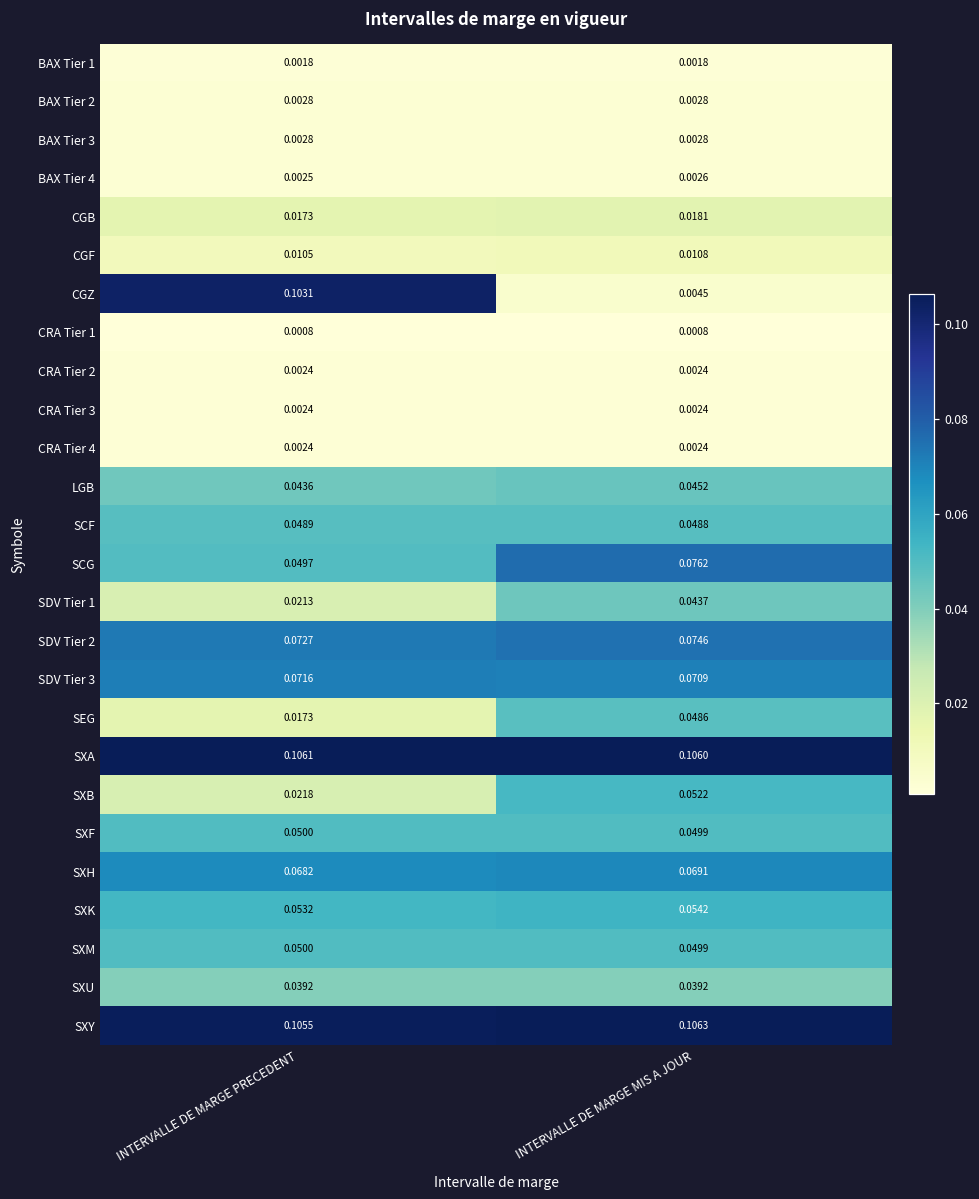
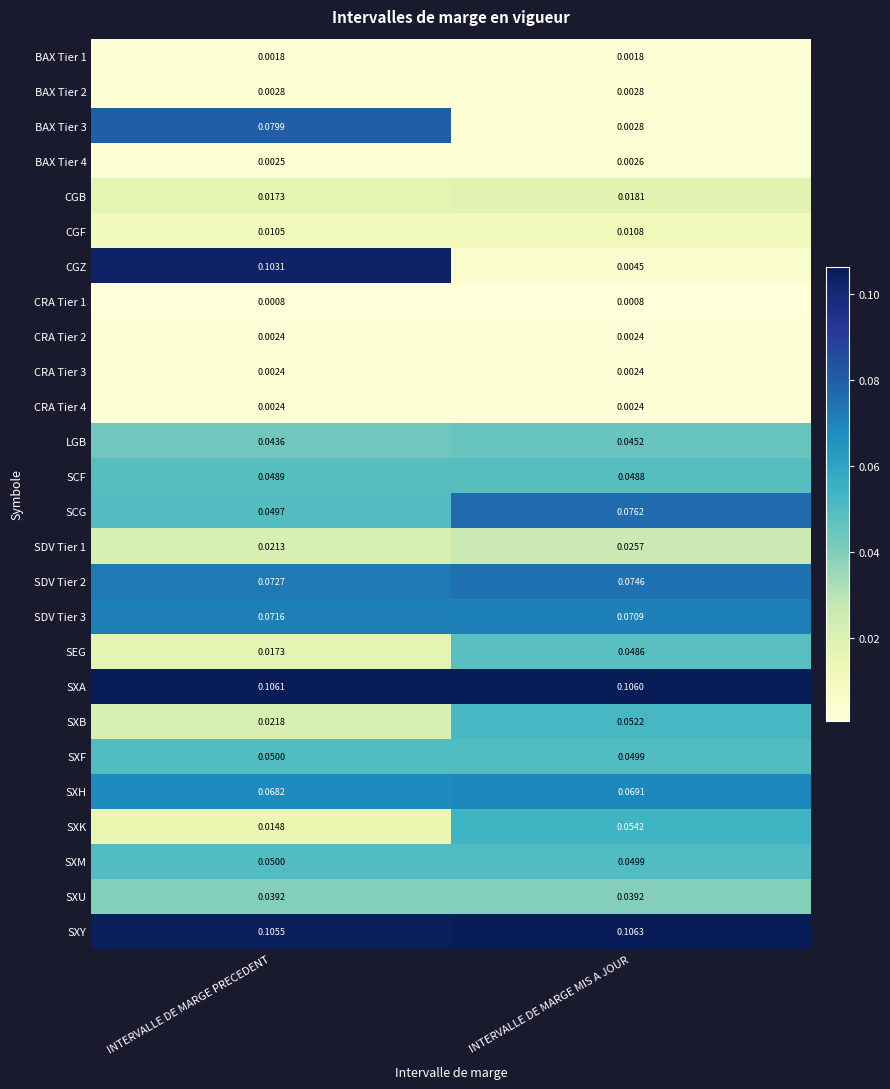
BAX Tier 3, INTERVALLE DE MARGE PRECEDENT: 0.0028 -> 0.0799
SDV Tier 1, INTERVALLE DE MARGE MIS A JOUR: 0.0437 -> 0.0257
SXK, INTERVALLE DE MARGE PRECEDENT: 0.0532 -> 0.0148
